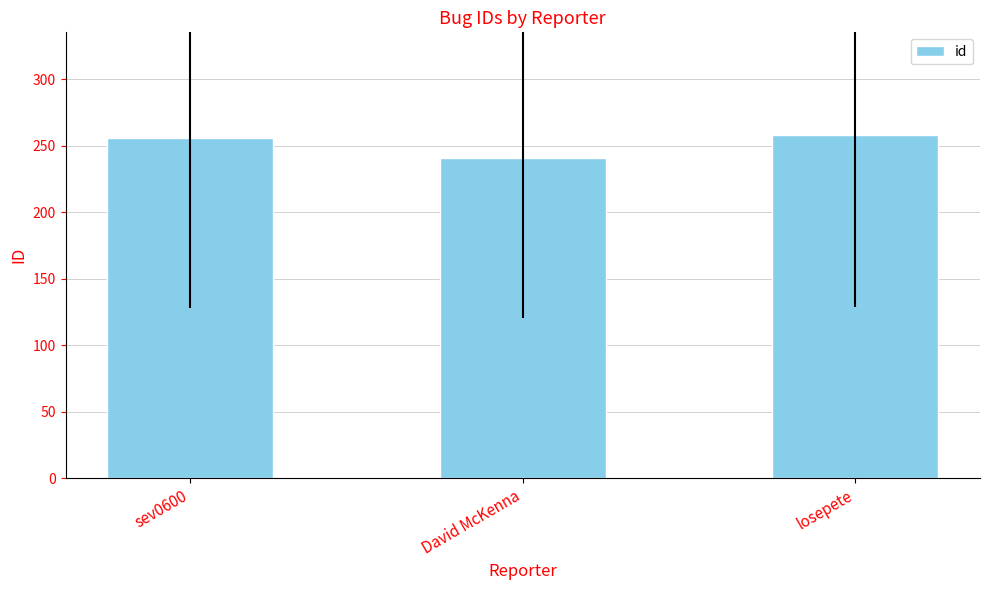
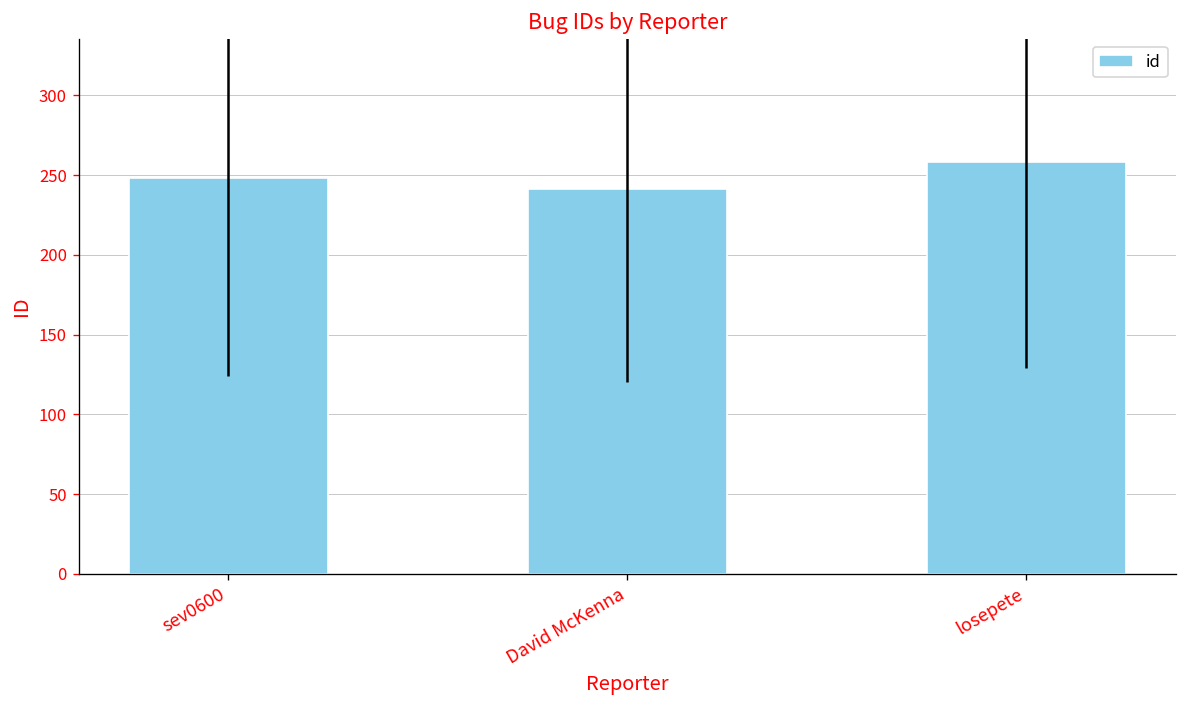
sev0600: 256 -> 248
